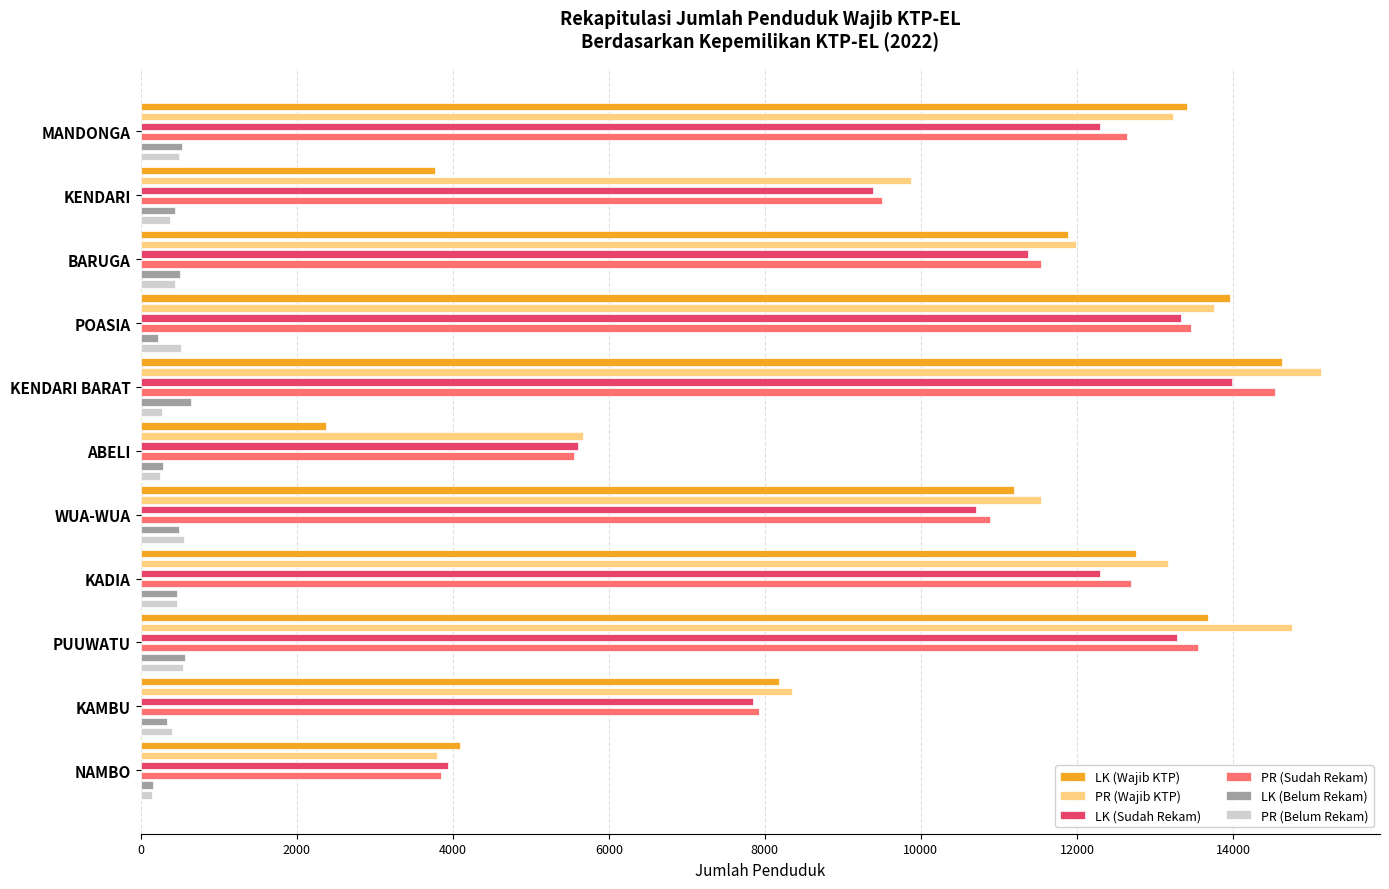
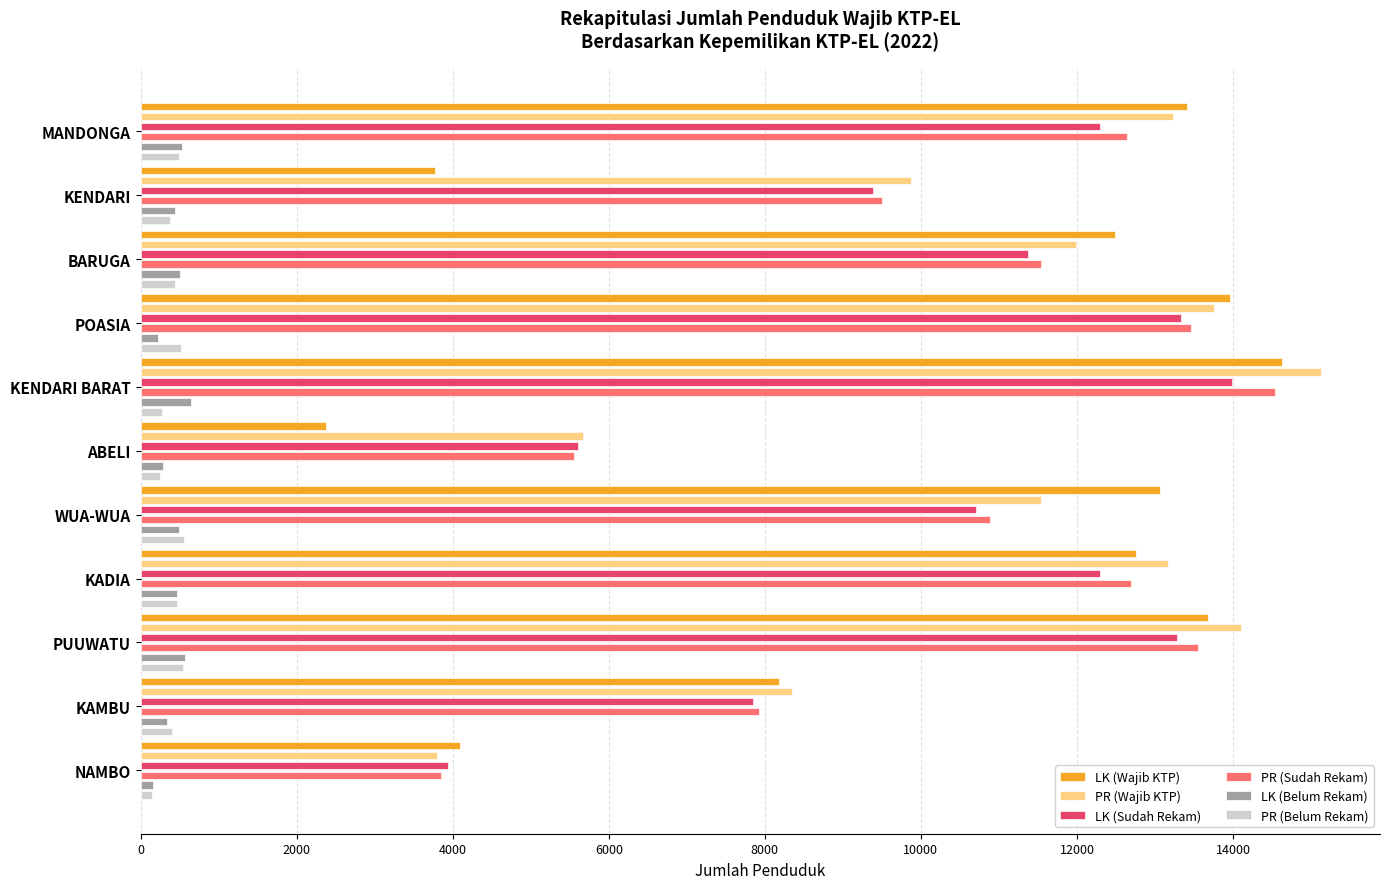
LK (Wajib KTP), BARUGA: 11900 -> 12500
LK (Wajib KTP), WUA-WUA: 11200 -> 13100
PR (Wajib KTP), PUUWATU: 14800 -> 14100
